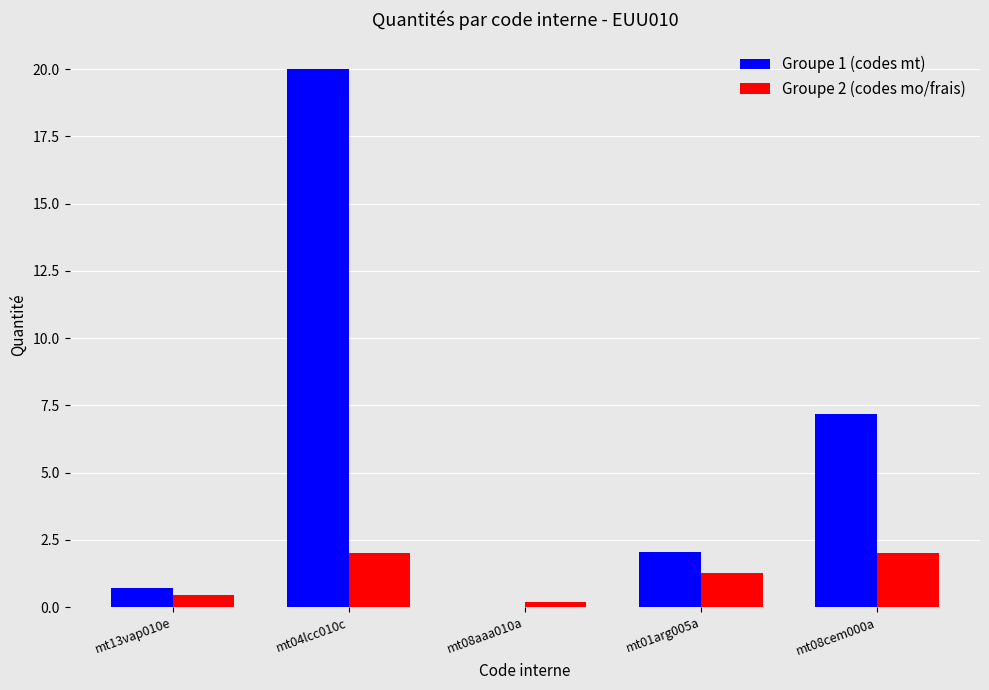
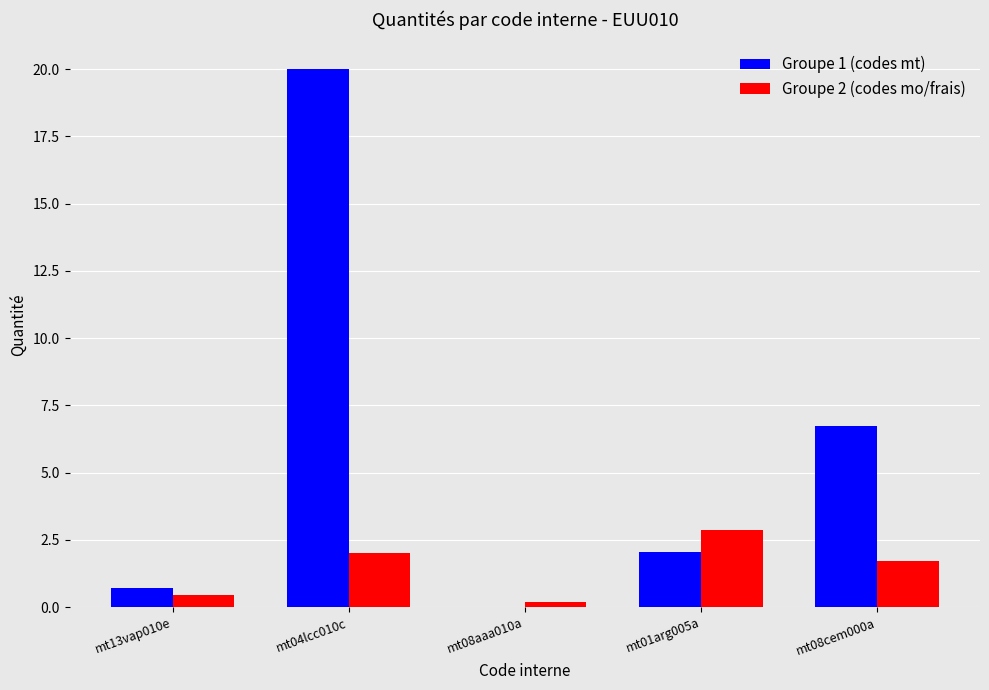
Groupe 2 (codes mo/frais), mt01arg005a: 1.3 -> 2.9
Groupe 1 (codes mt), mt08cem000a: 7.2 -> 6.8
Groupe 2 (codes mo/frais), mt08cem000a: 2.0 -> 1.7
